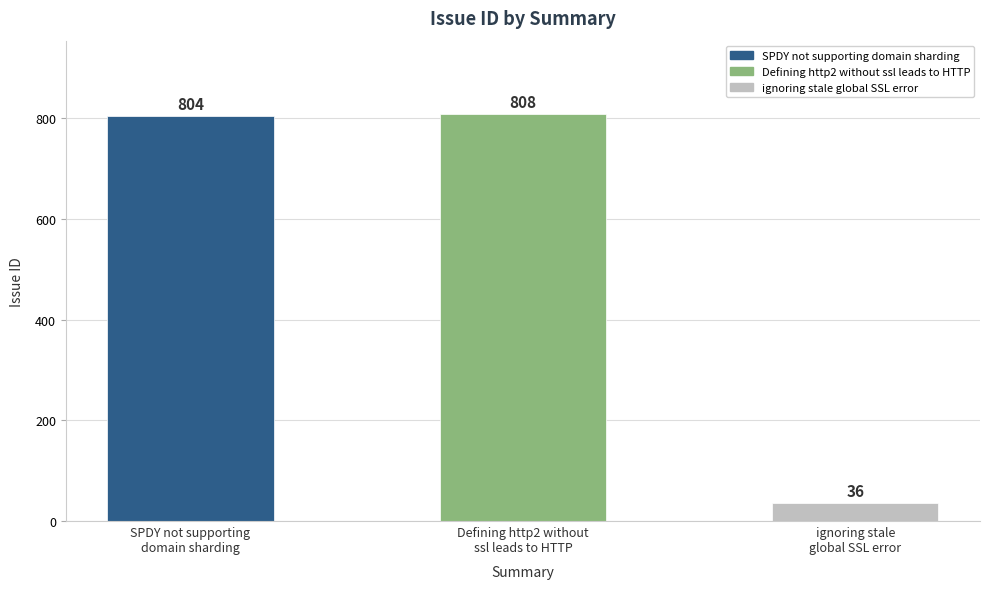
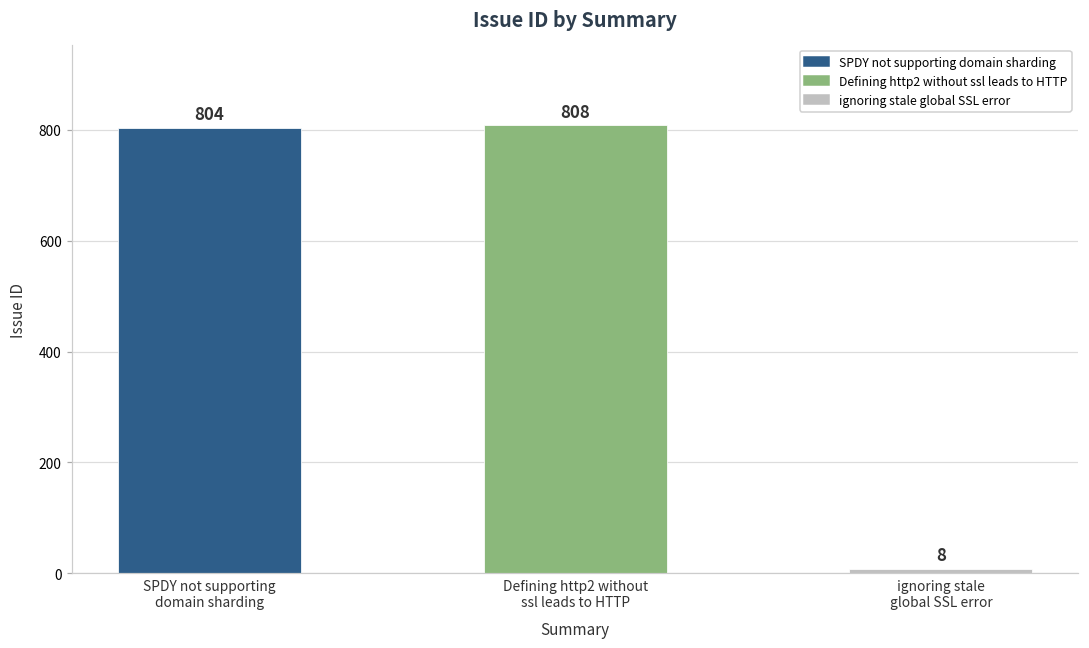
ignoring stale global SSL error: 36 -> 8
